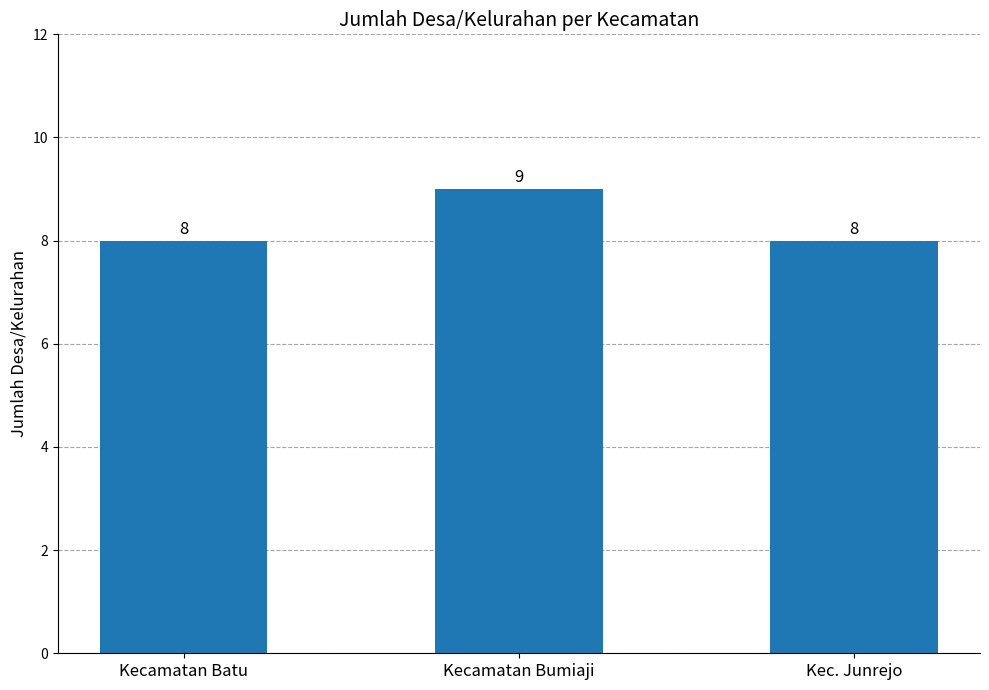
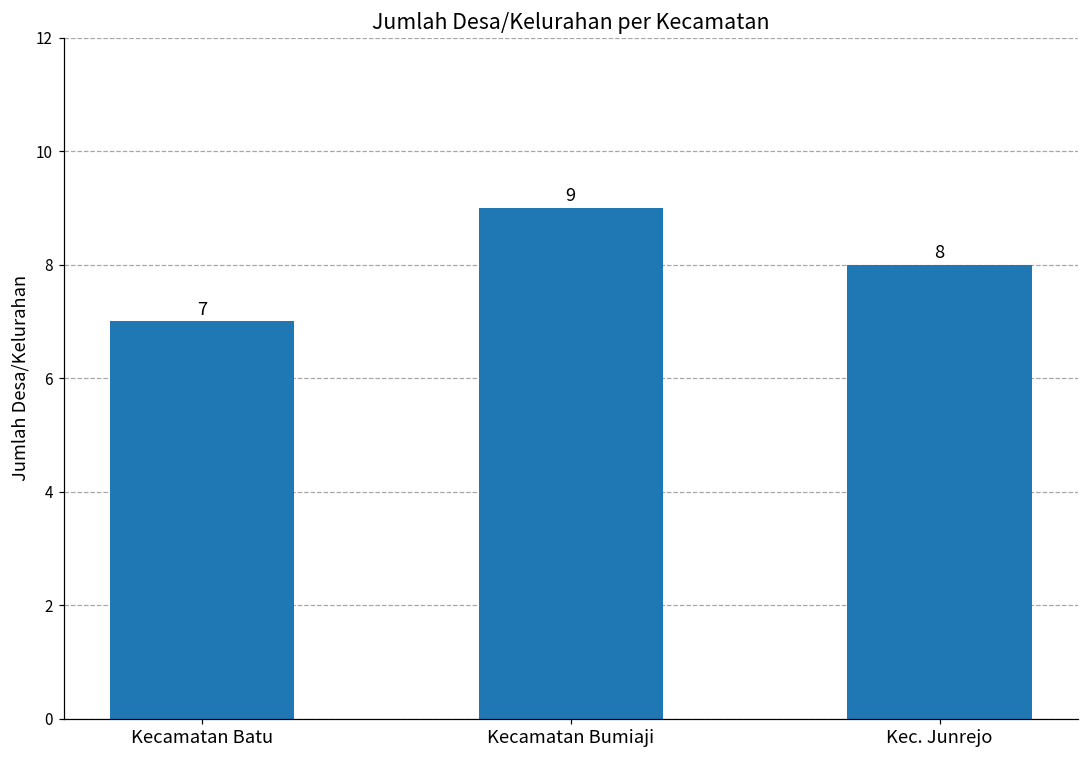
Kecamatan Batu: 8 -> 7
